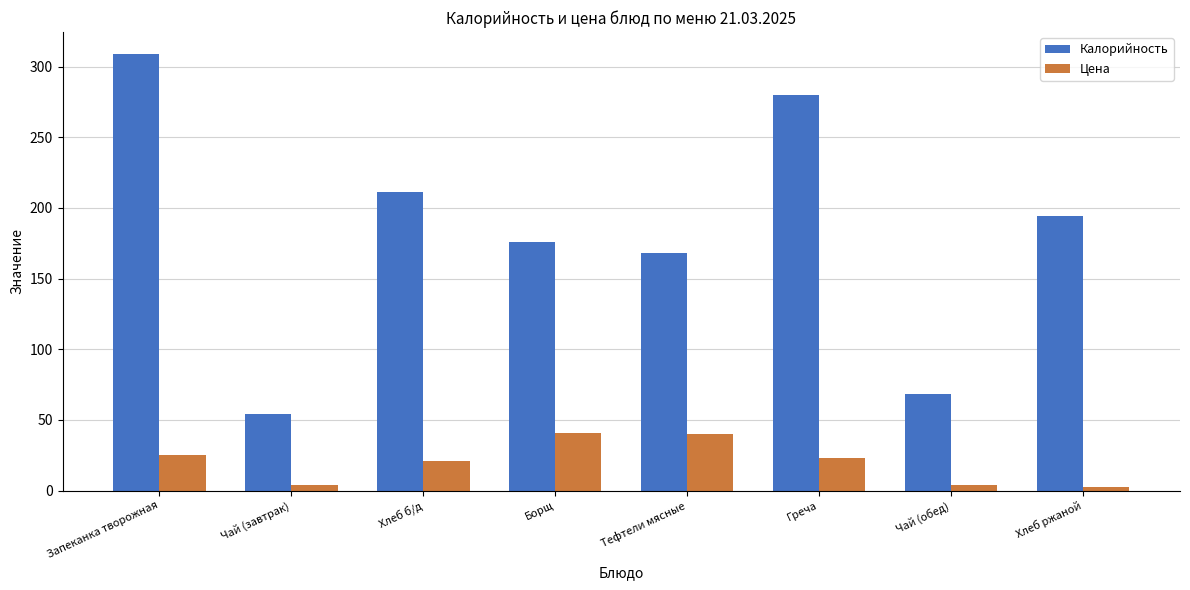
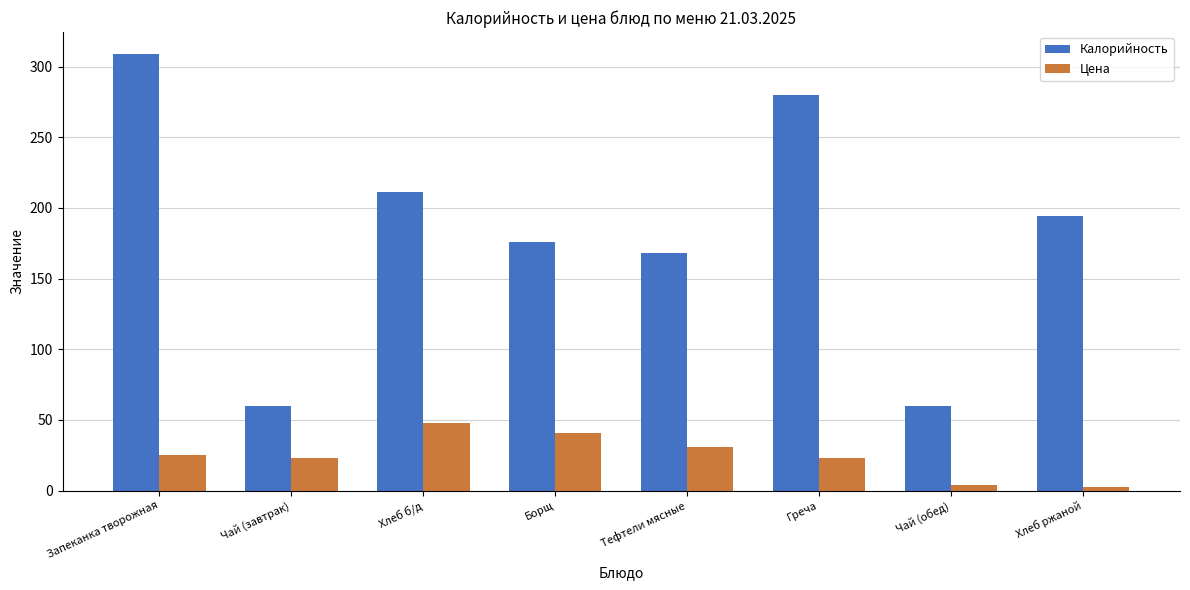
Калорийность, Чай (завтрак): 54 -> 60
Цена, Чай (завтрак): 4 -> 23
Цена, Хлеб б/д: 21 -> 48
Цена, Тефтели мясные: 40 -> 31
Калорийность, Чай (обед): 68 -> 60
